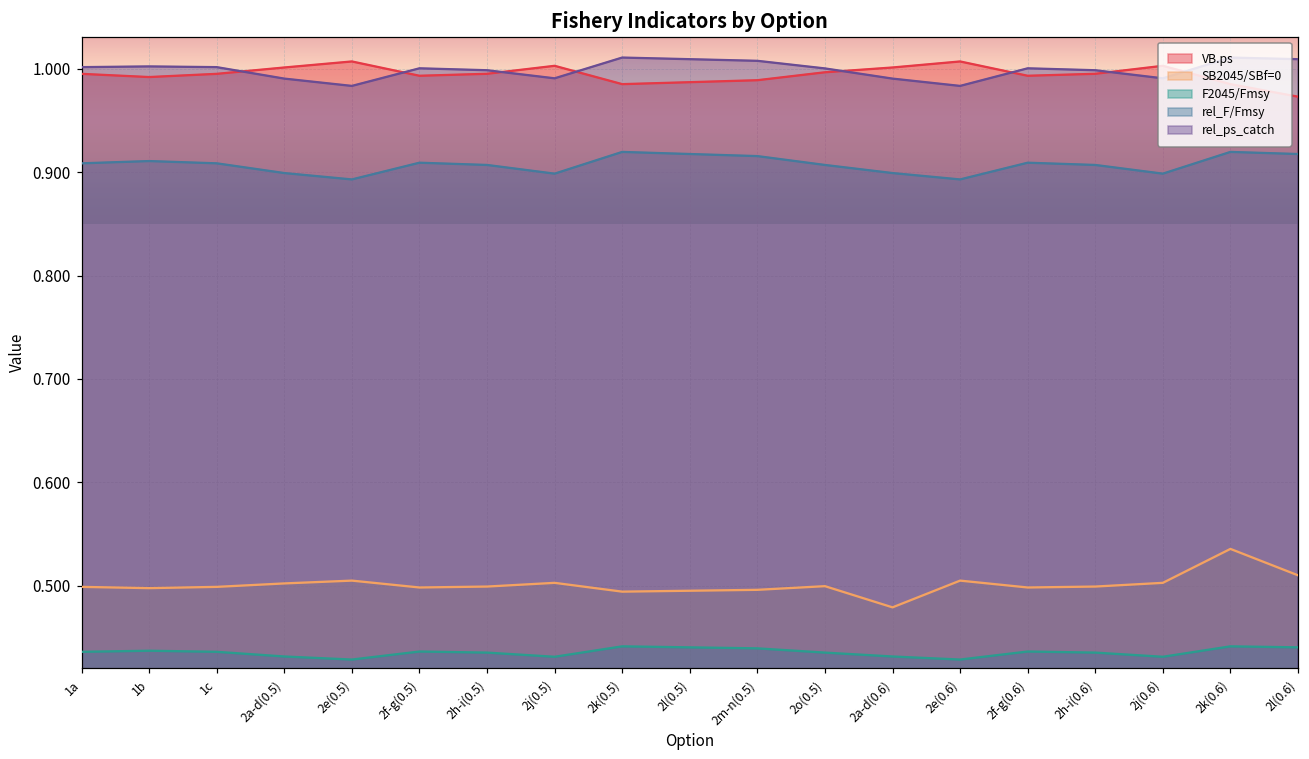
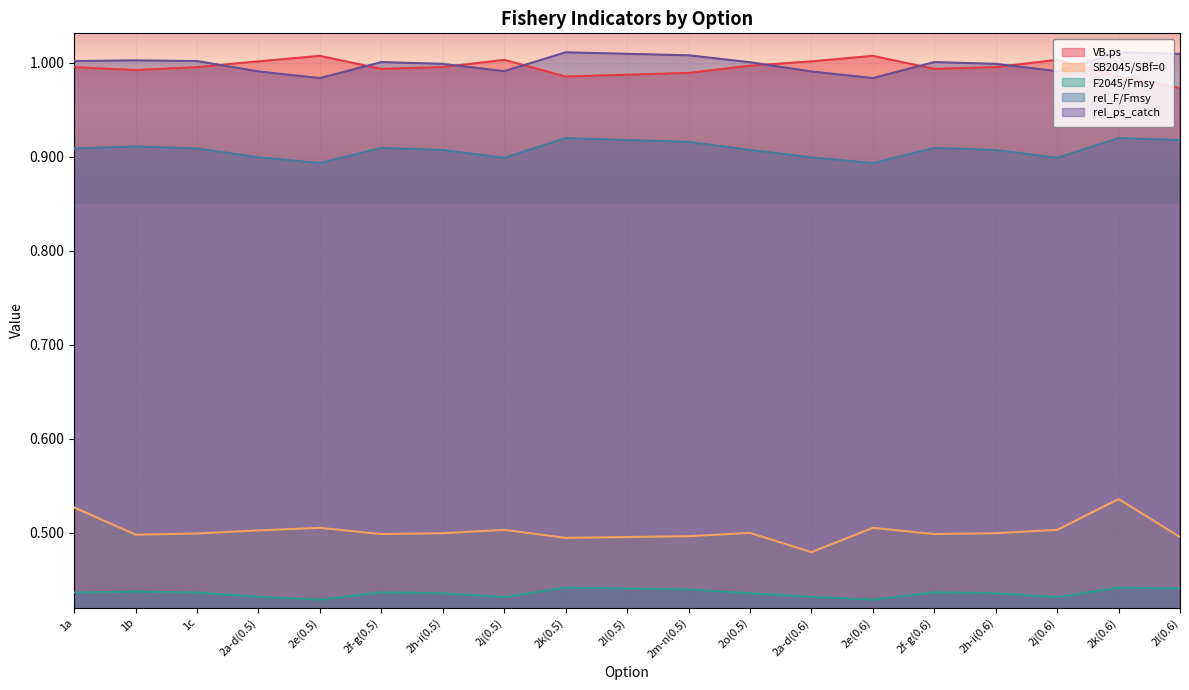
SB2045/SBf=0, 1a: 0.50 -> 0.53
SB2045/SBf=0, 2l(0.6): 0.51 -> 0.50
